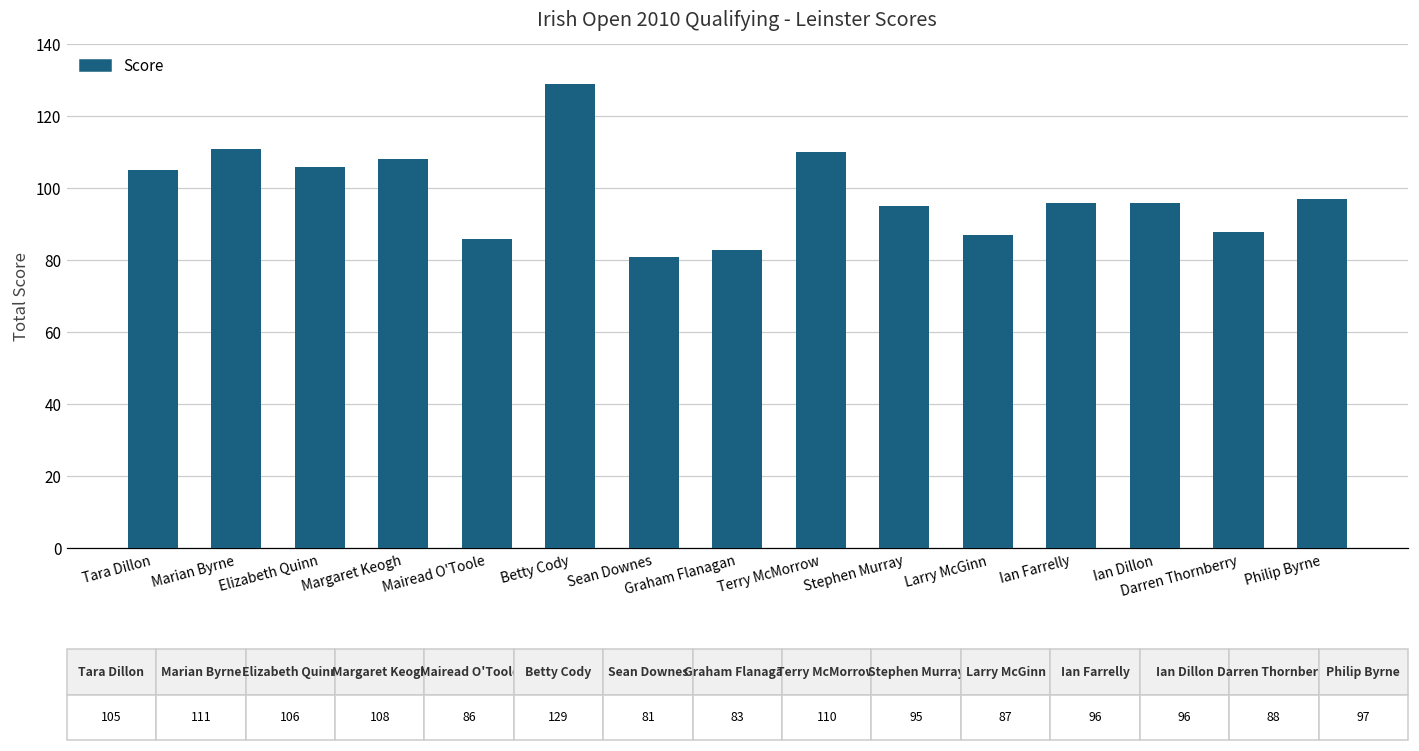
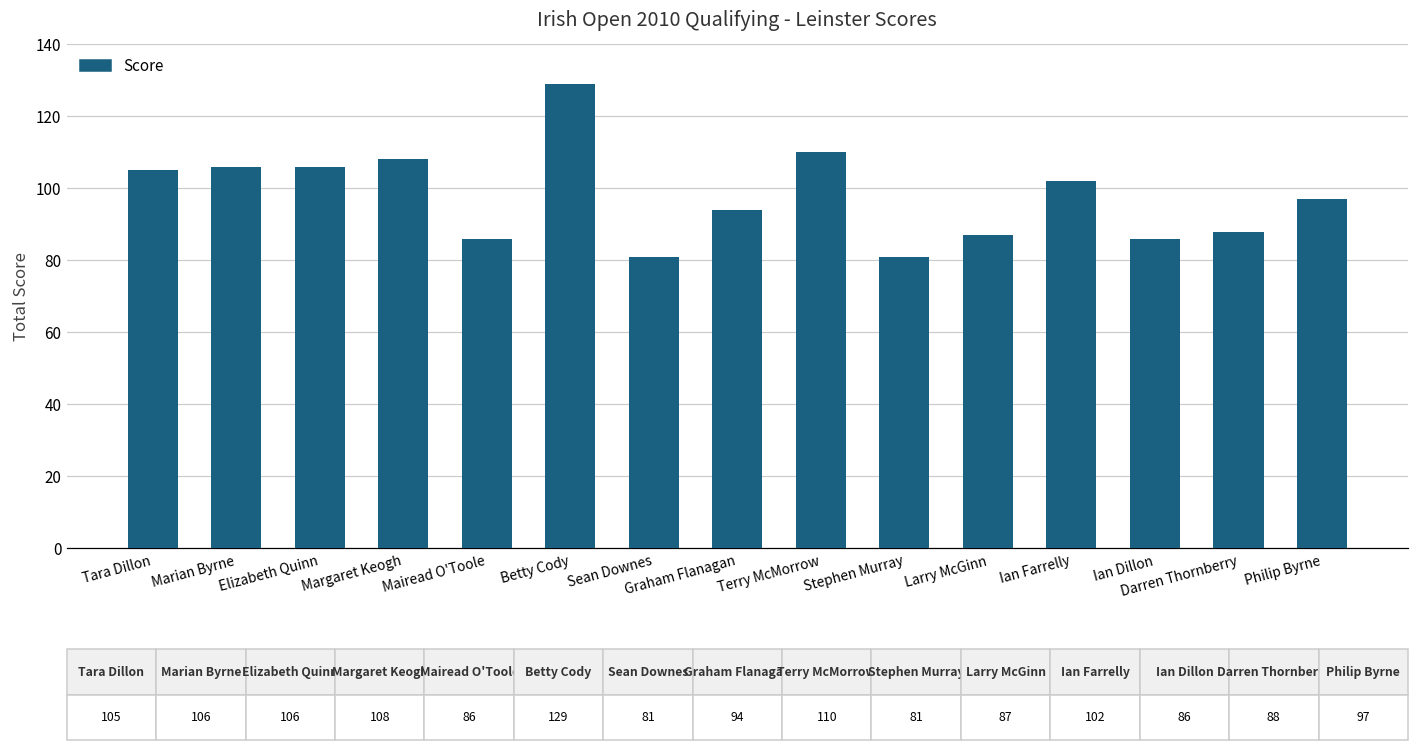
Marian Byrne: 111 -> 106
Graham Flanagan: 83 -> 94
Stephen Murray: 95 -> 81
Ian Farrelly: 96 -> 102
Ian Dillon: 96 -> 86
